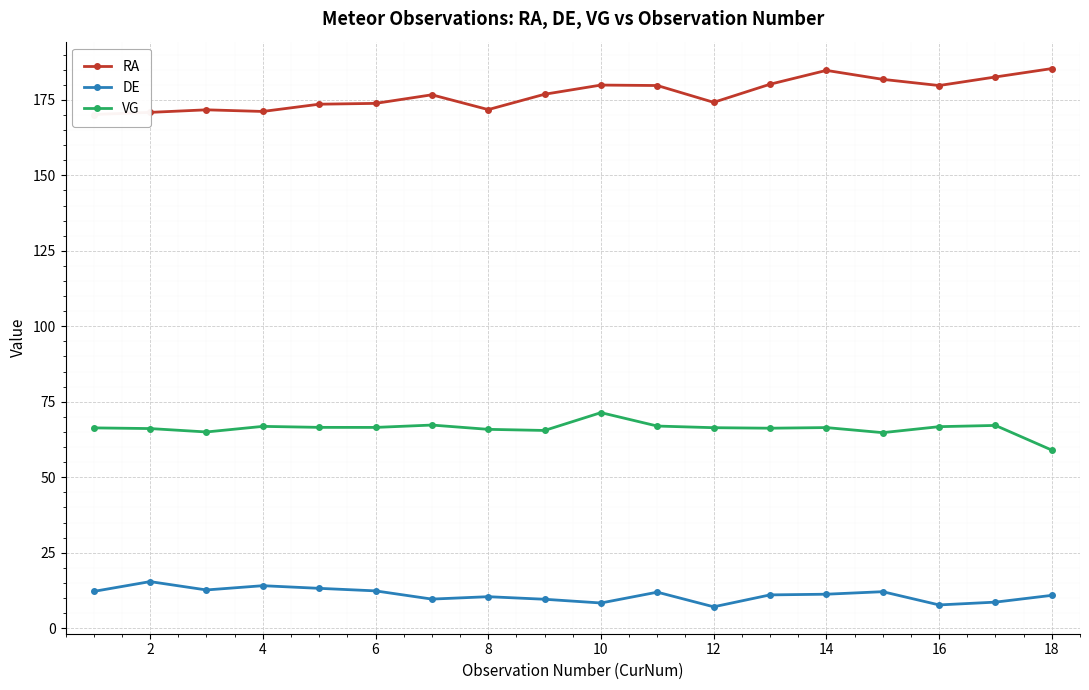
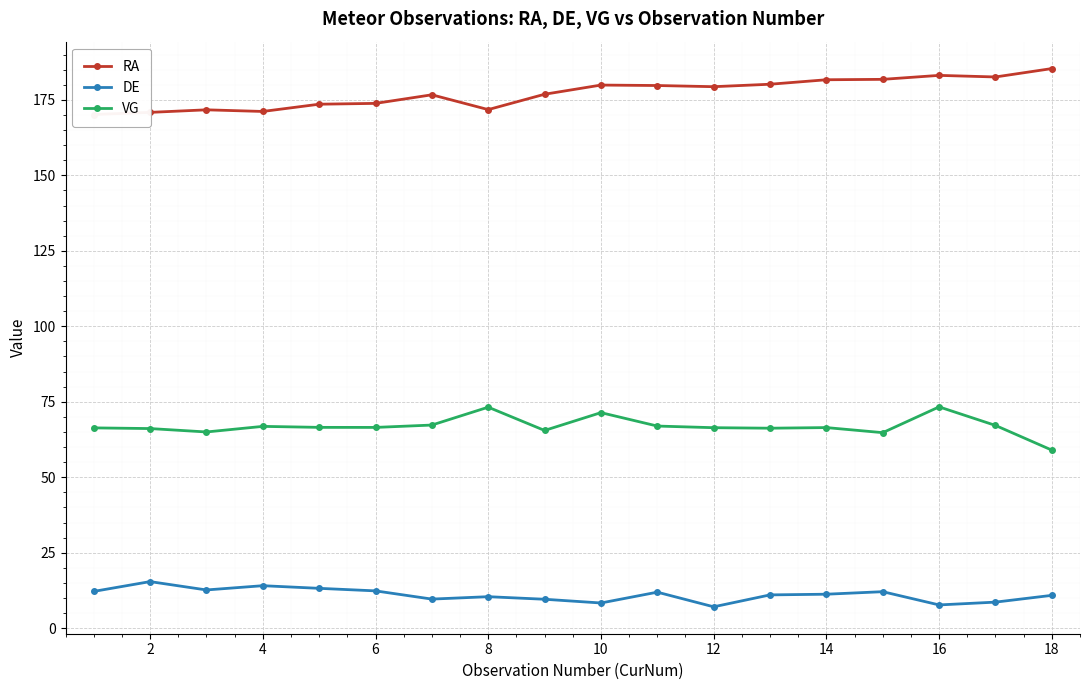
VG, 8: 66 -> 73
RA, 12: 174 -> 179
RA, 14: 185 -> 182
RA, 16: 180 -> 183
VG, 16: 67 -> 73
